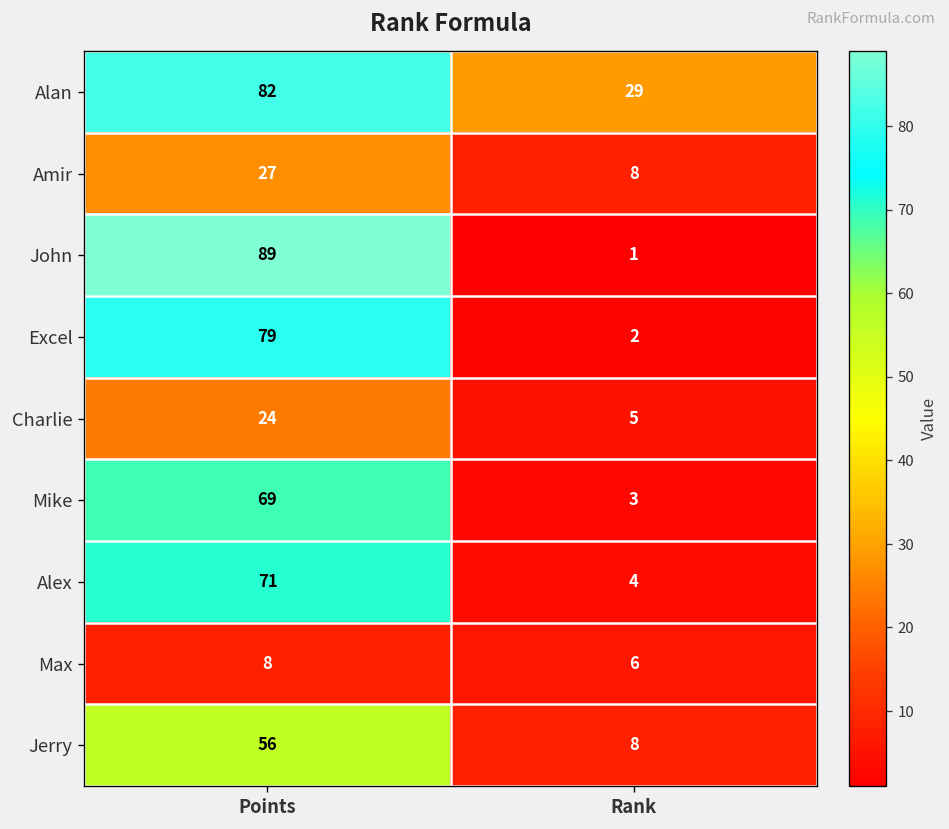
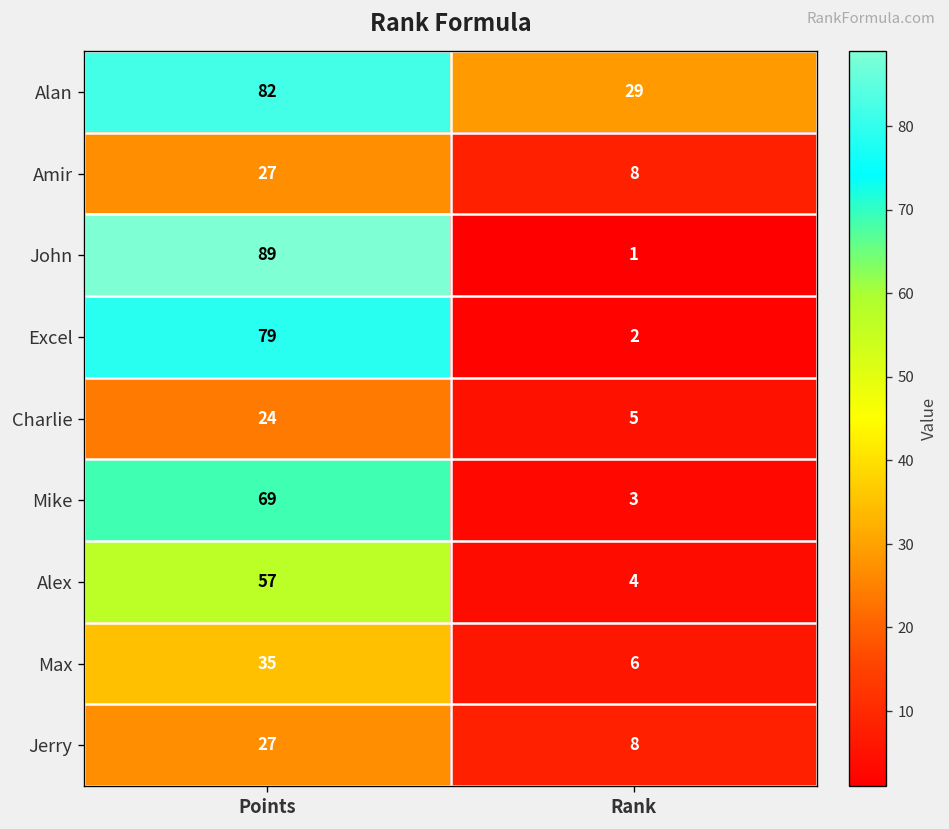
Alex, Points: 71 -> 57
Max, Points: 8 -> 35
Jerry, Points: 56 -> 27
